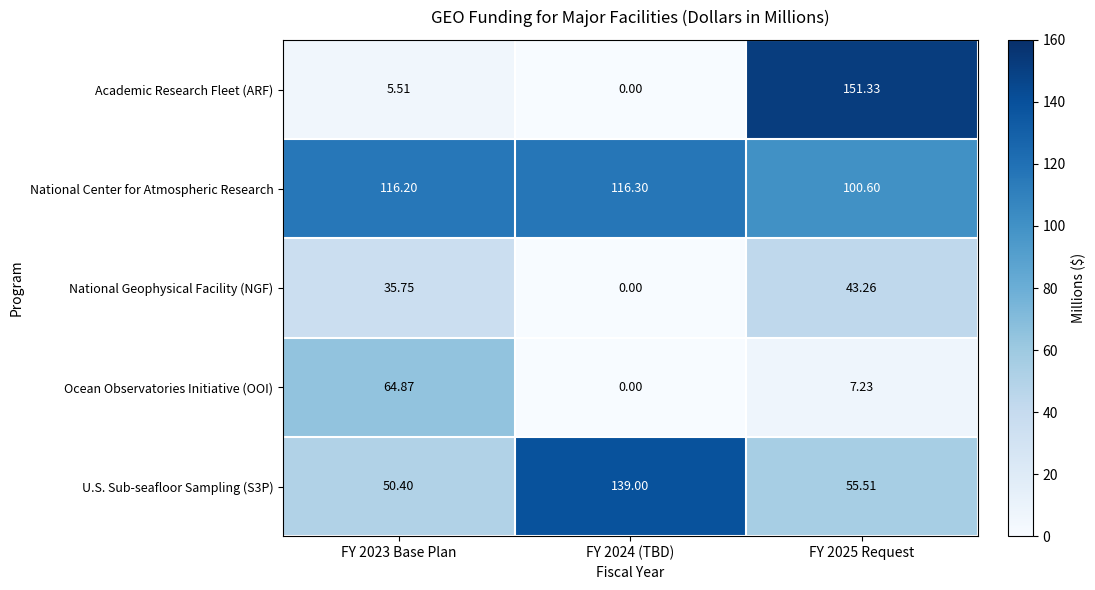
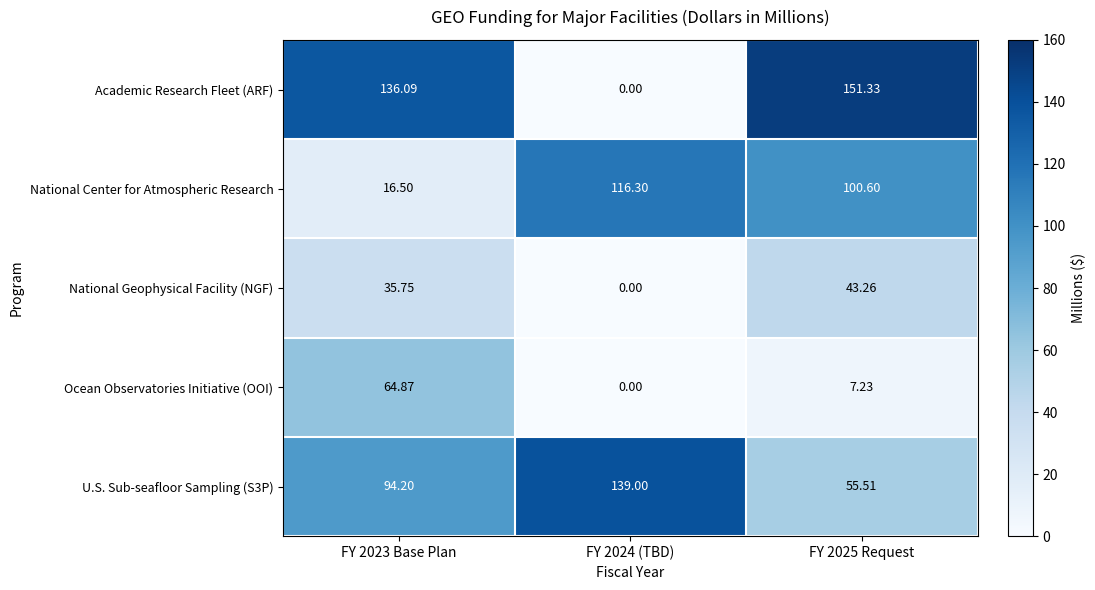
Academic Research Fleet (ARF), FY 2023 Base Plan: 5.51 -> 136.09
National Center for Atmospheric Research, FY 2023 Base Plan: 116.20 -> 16.50
U.S. Sub-seafloor Sampling (S3P), FY 2023 Base Plan: 50.40 -> 94.20
